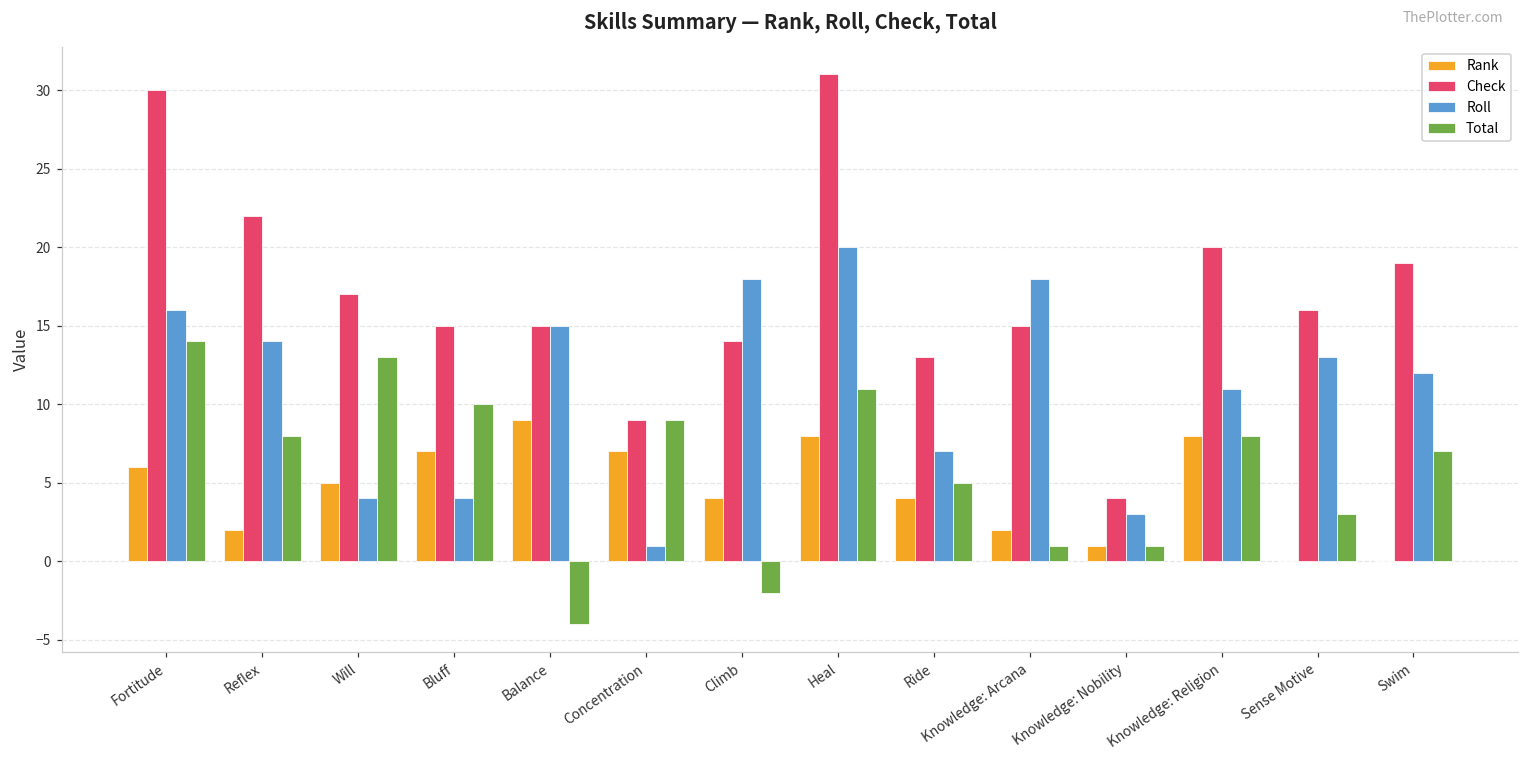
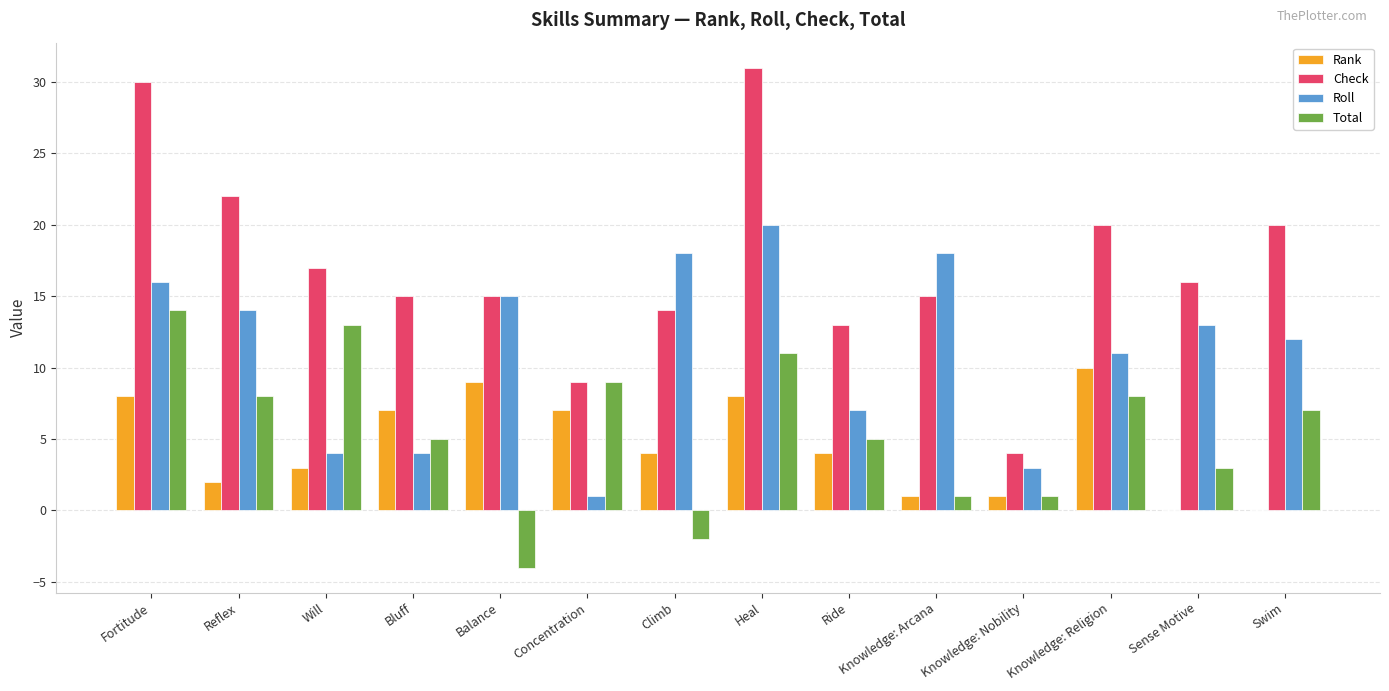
Rank, Fortitude: 6 -> 8
Rank, Will: 5 -> 3
Total, Bluff: 10 -> 5
Rank, Knowledge: Arcana: 2 -> 1
Rank, Knowledge: Religion: 8 -> 10
Check, Swim: 19 -> 20
